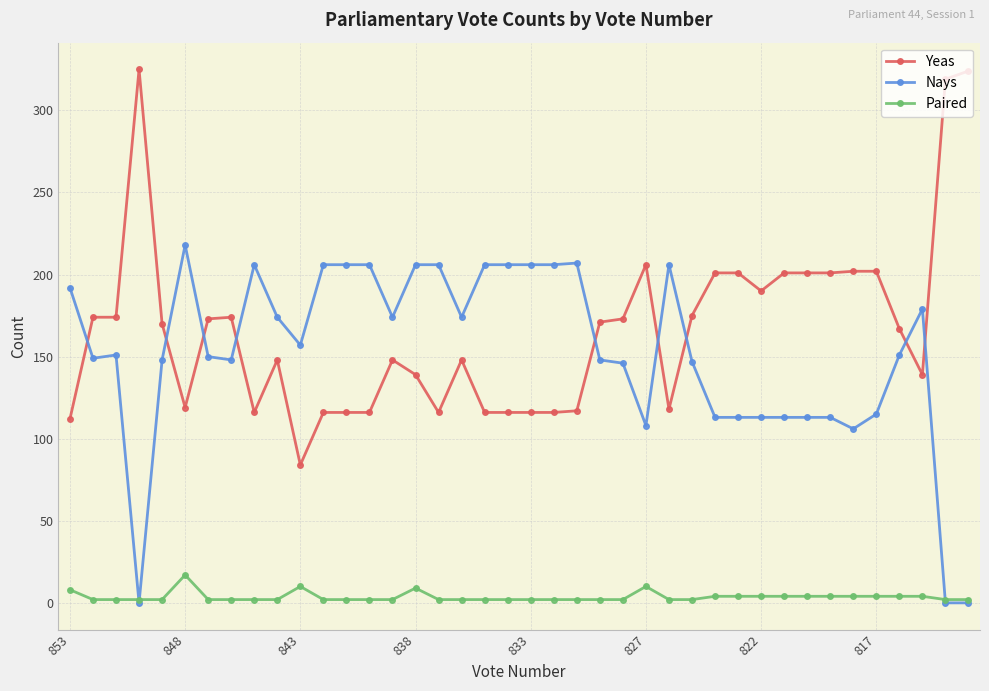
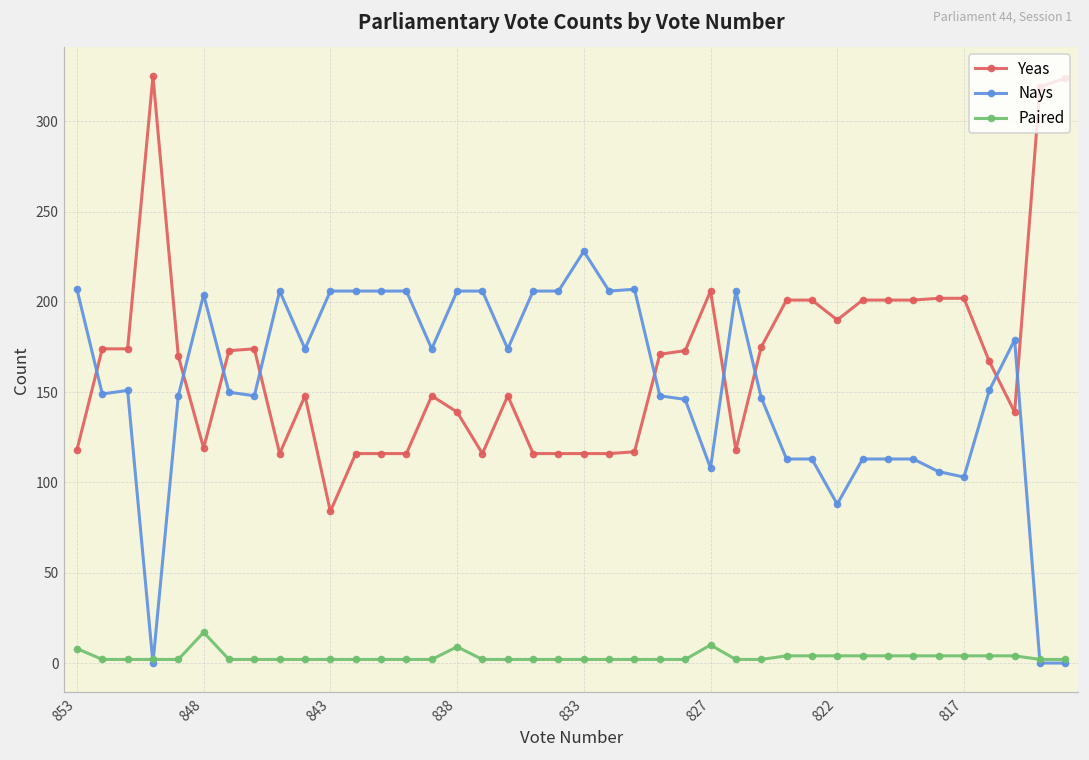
Yeas, 853: 112 -> 118
Nays, 853: 192 -> 207
Nays, 848: 218 -> 204
Nays, 843: 157 -> 206
Paired, 843: 10 -> 2
Nays, 833: 206 -> 228
Nays, 822: 113 -> 88
Nays, 817: 115 -> 103
